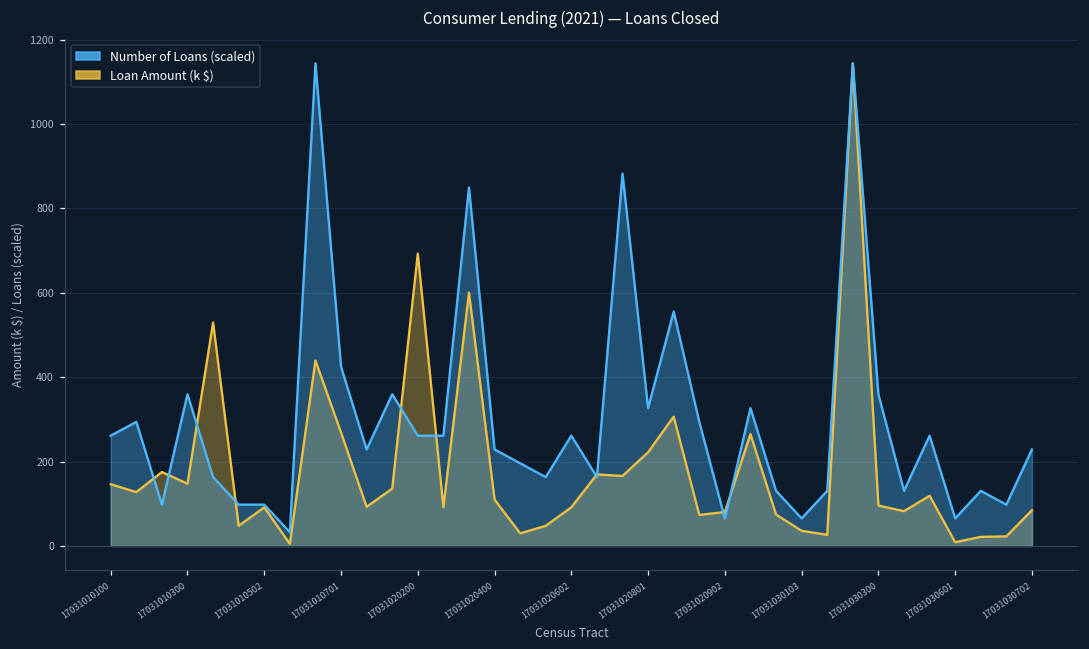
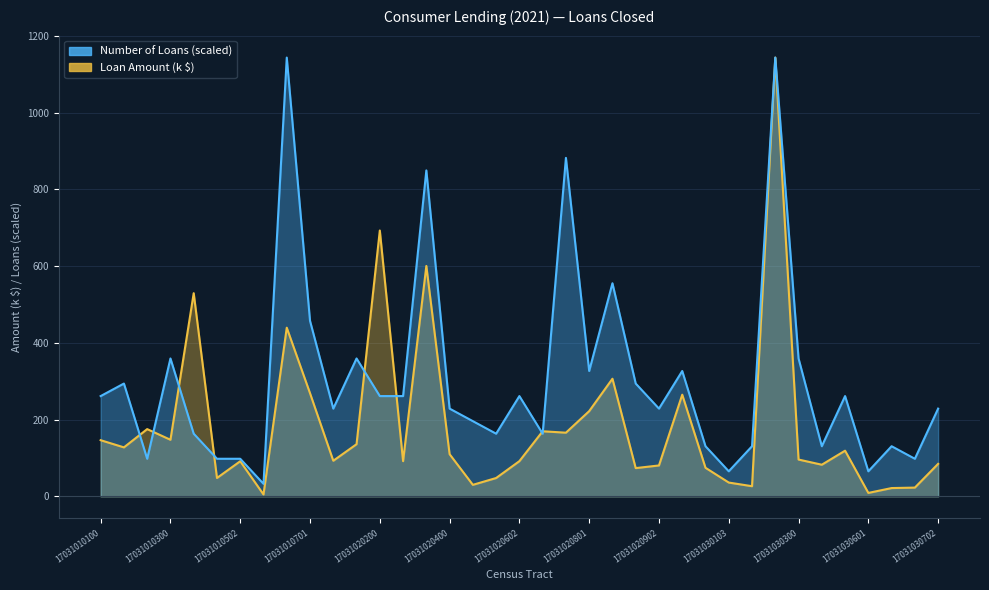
Number of Loans (scaled), 17031010701: 420 -> 460
Number of Loans (scaled), 17031020902: 70 -> 230
